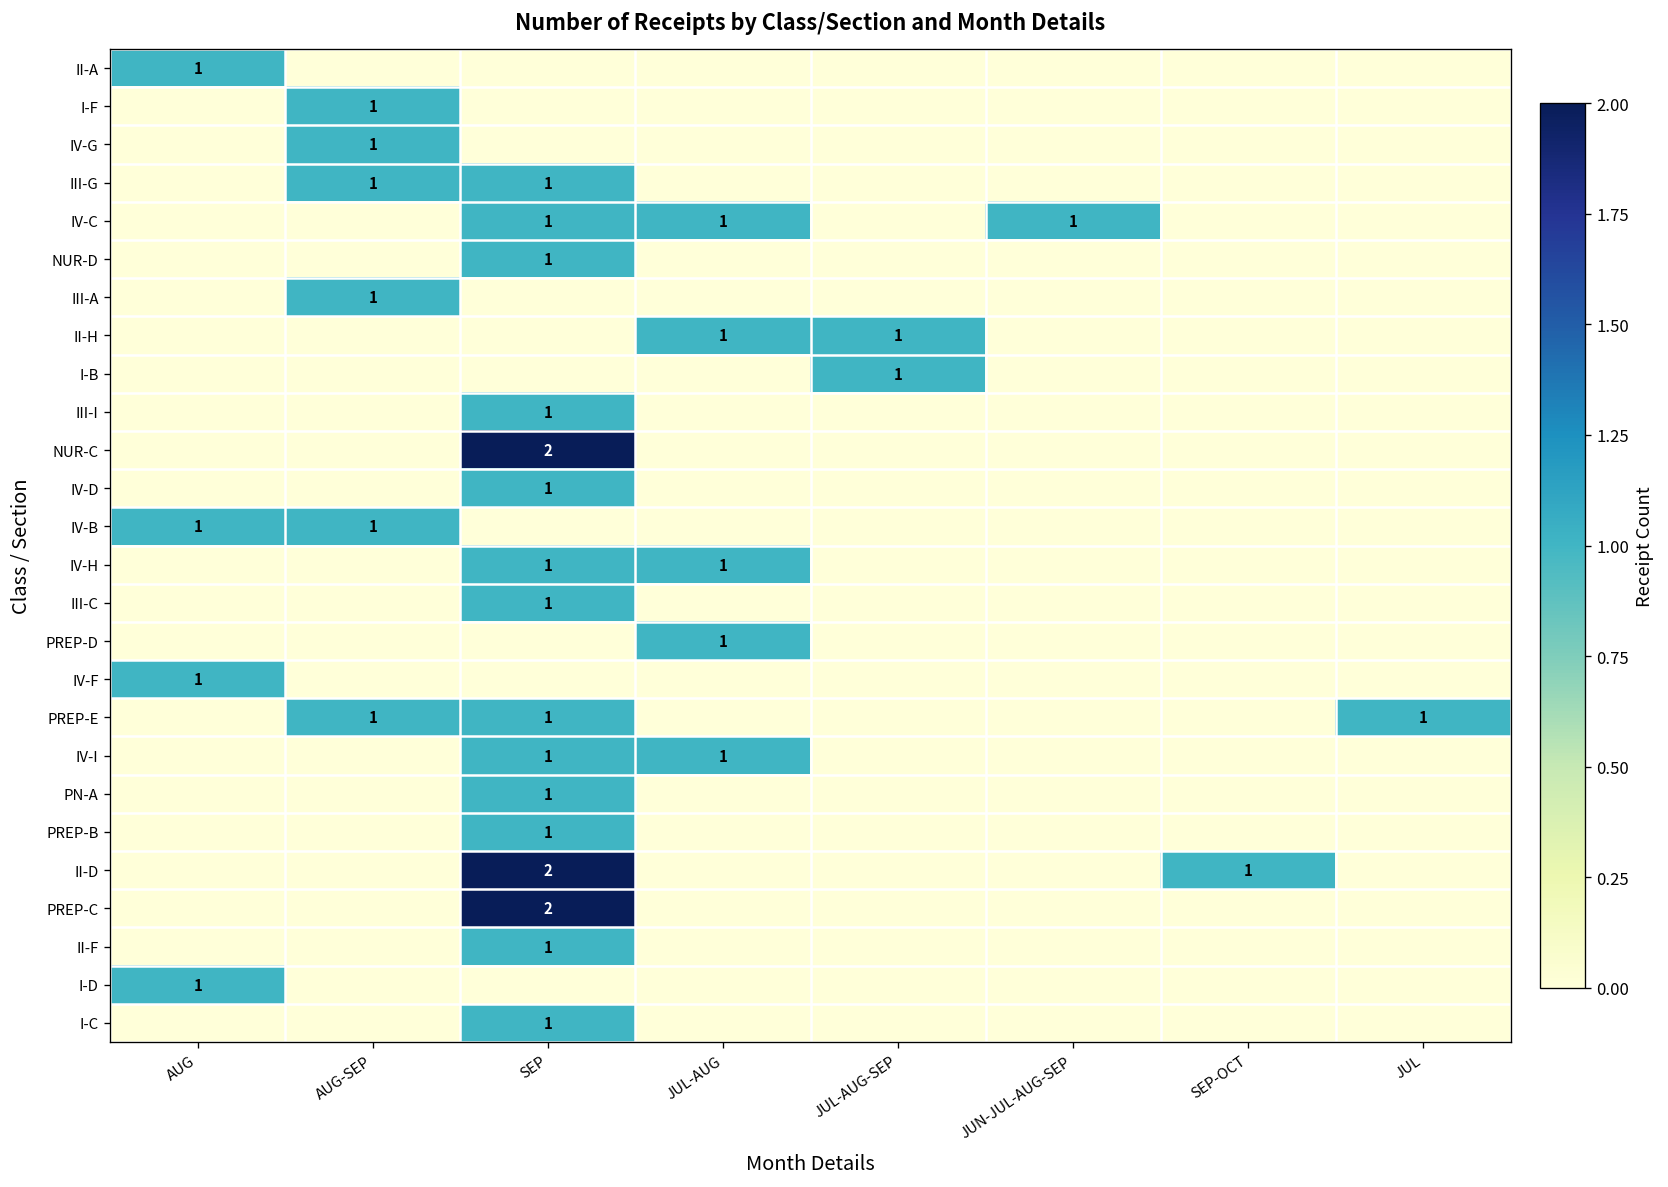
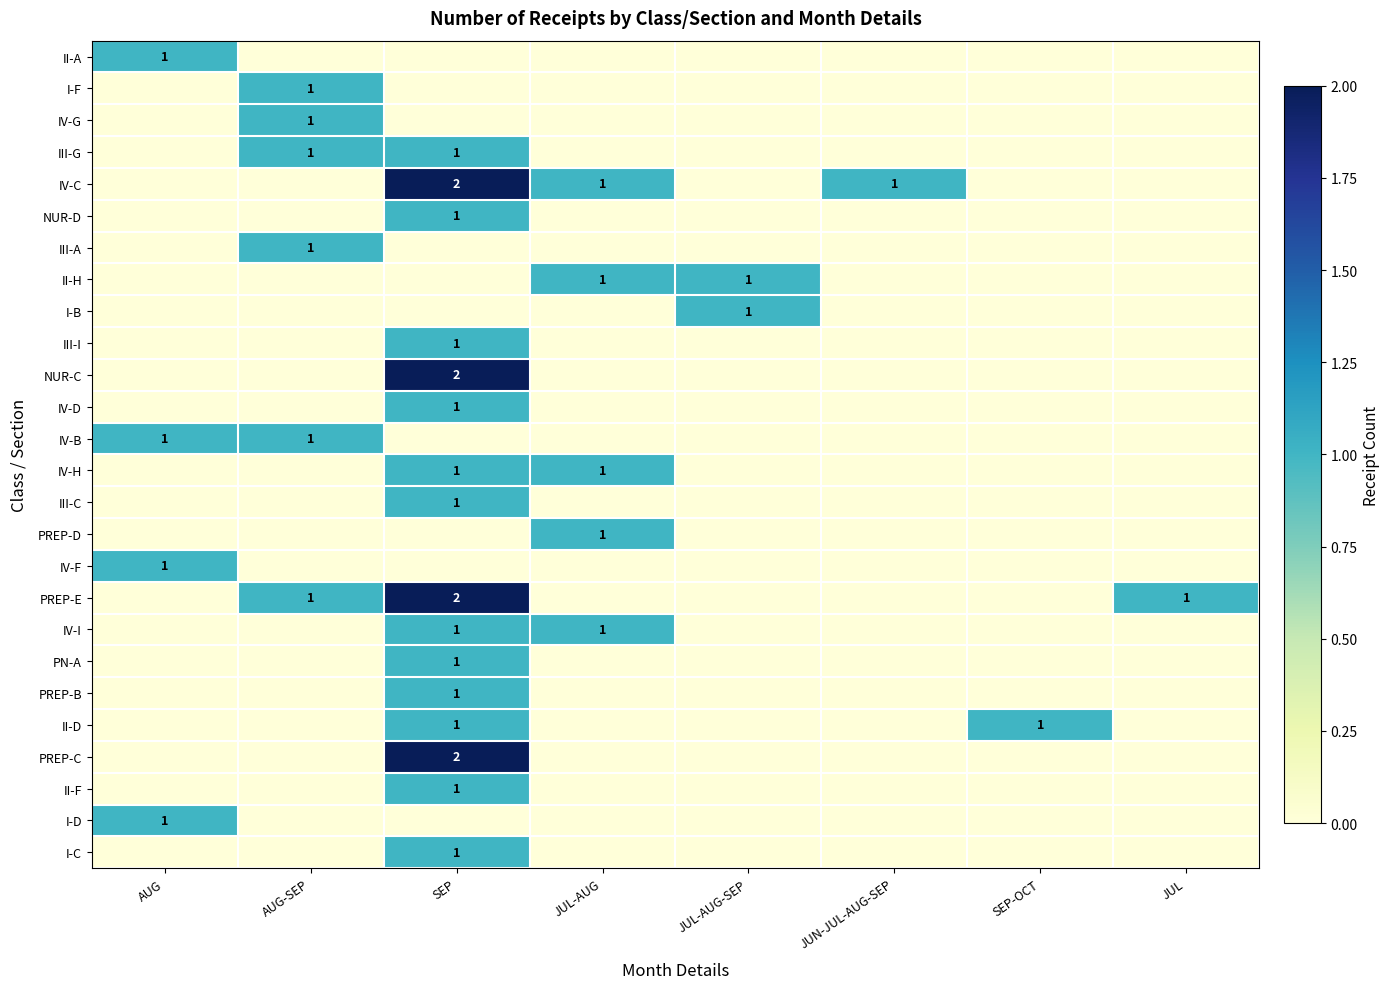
IV-C, SEP: 1 -> 2
PREP-E, SEP: 1 -> 2
II-D, SEP: 2 -> 1
